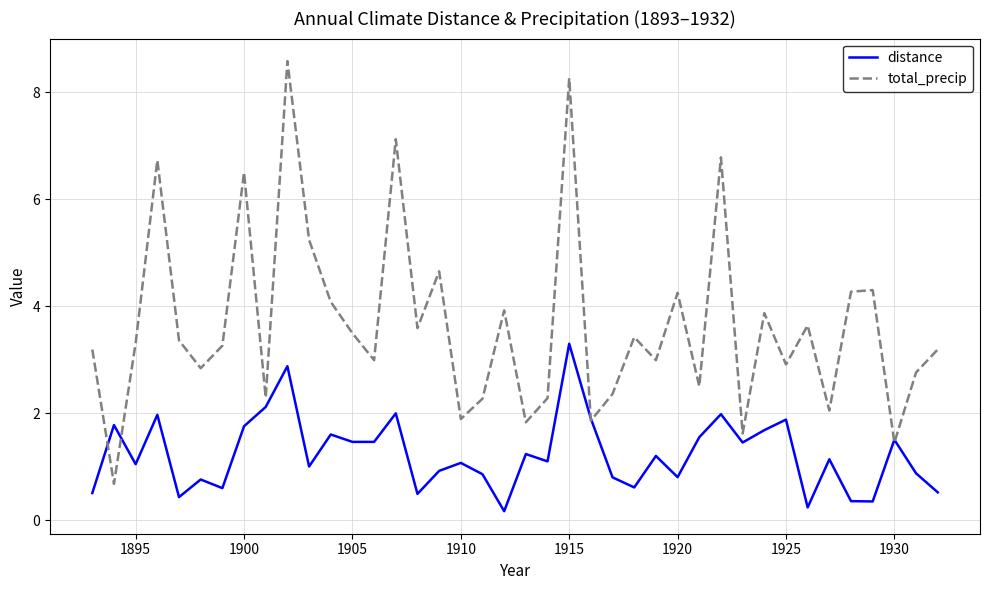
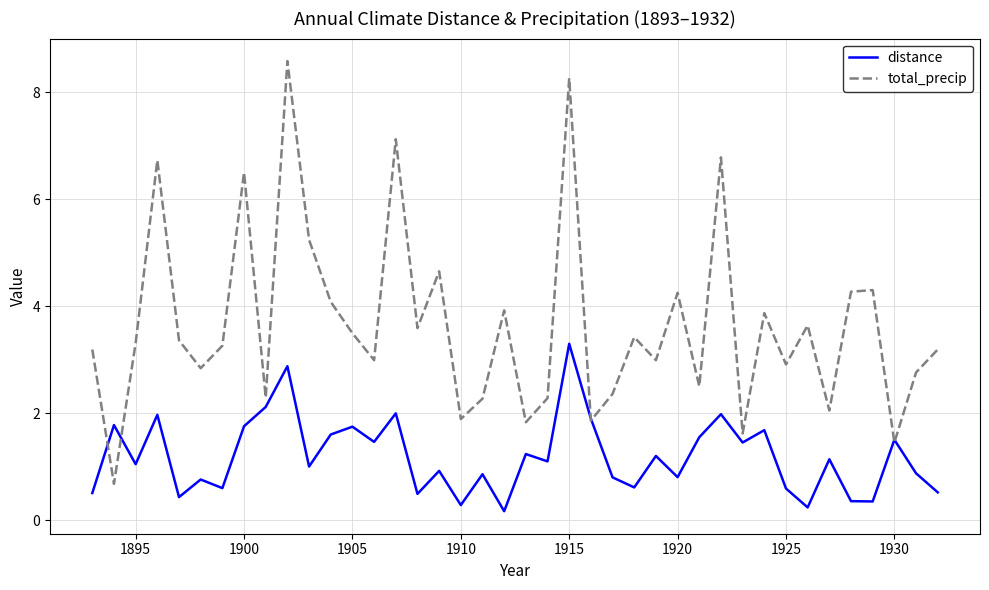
distance, 1905: 1.5 -> 1.7
distance, 1910: 1.1 -> 0.3
distance, 1925: 1.9 -> 0.6
